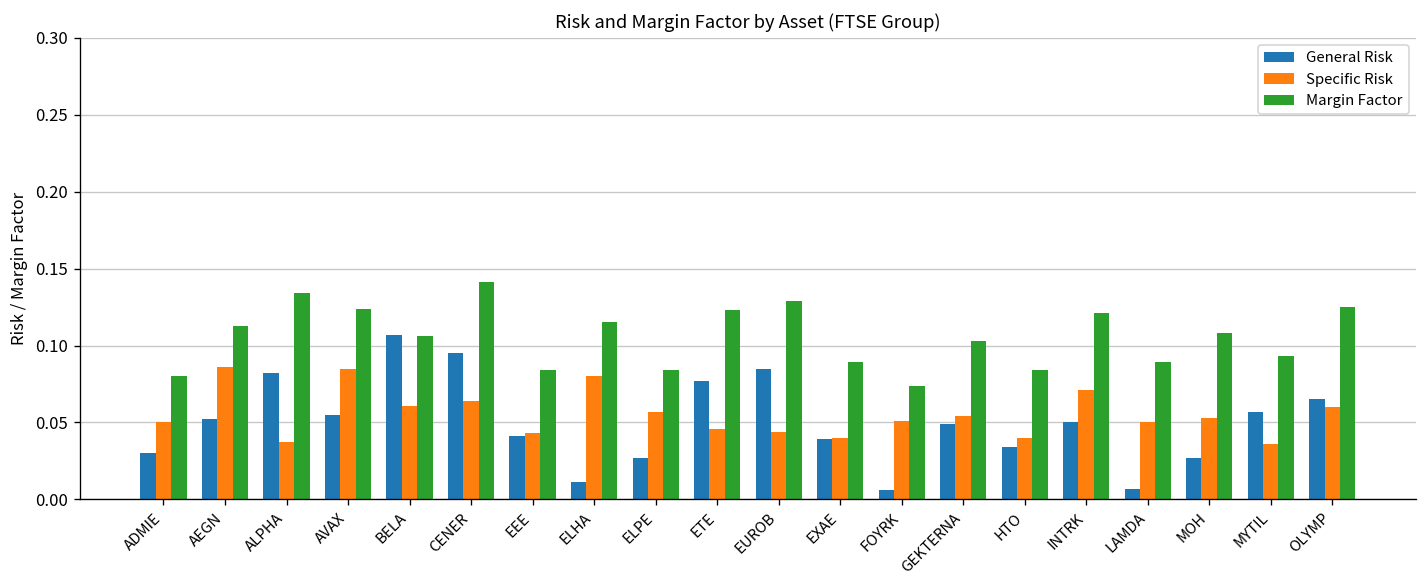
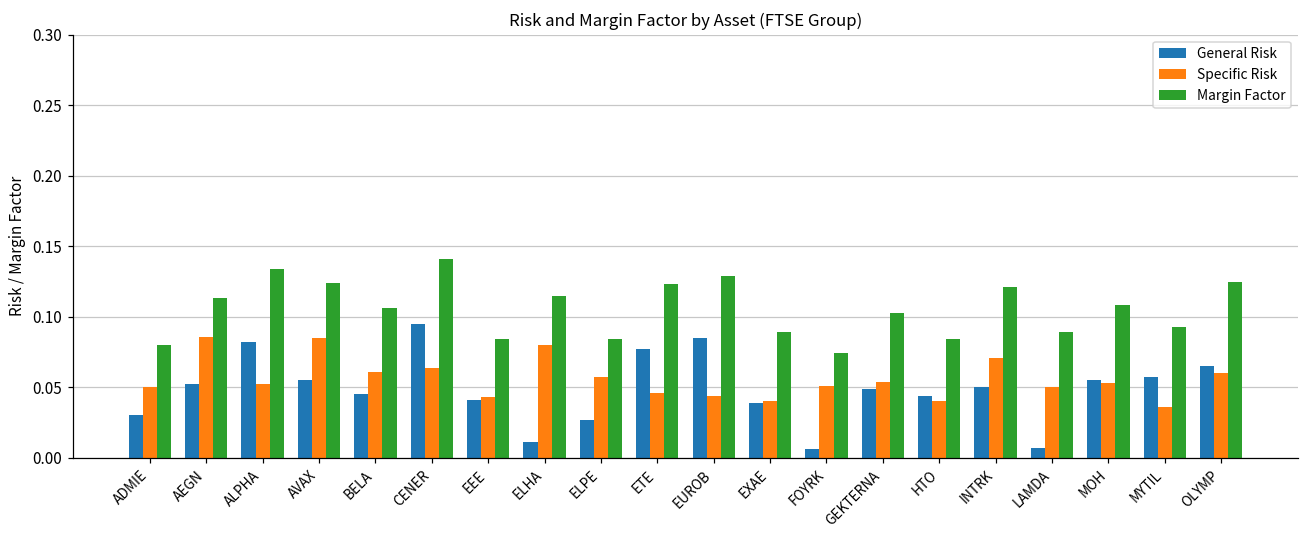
Specific Risk, ALPHA: 0.037 -> 0.052
General Risk, BELA: 0.107 -> 0.045
General Risk, HTO: 0.034 -> 0.044
General Risk, MOH: 0.027 -> 0.055
